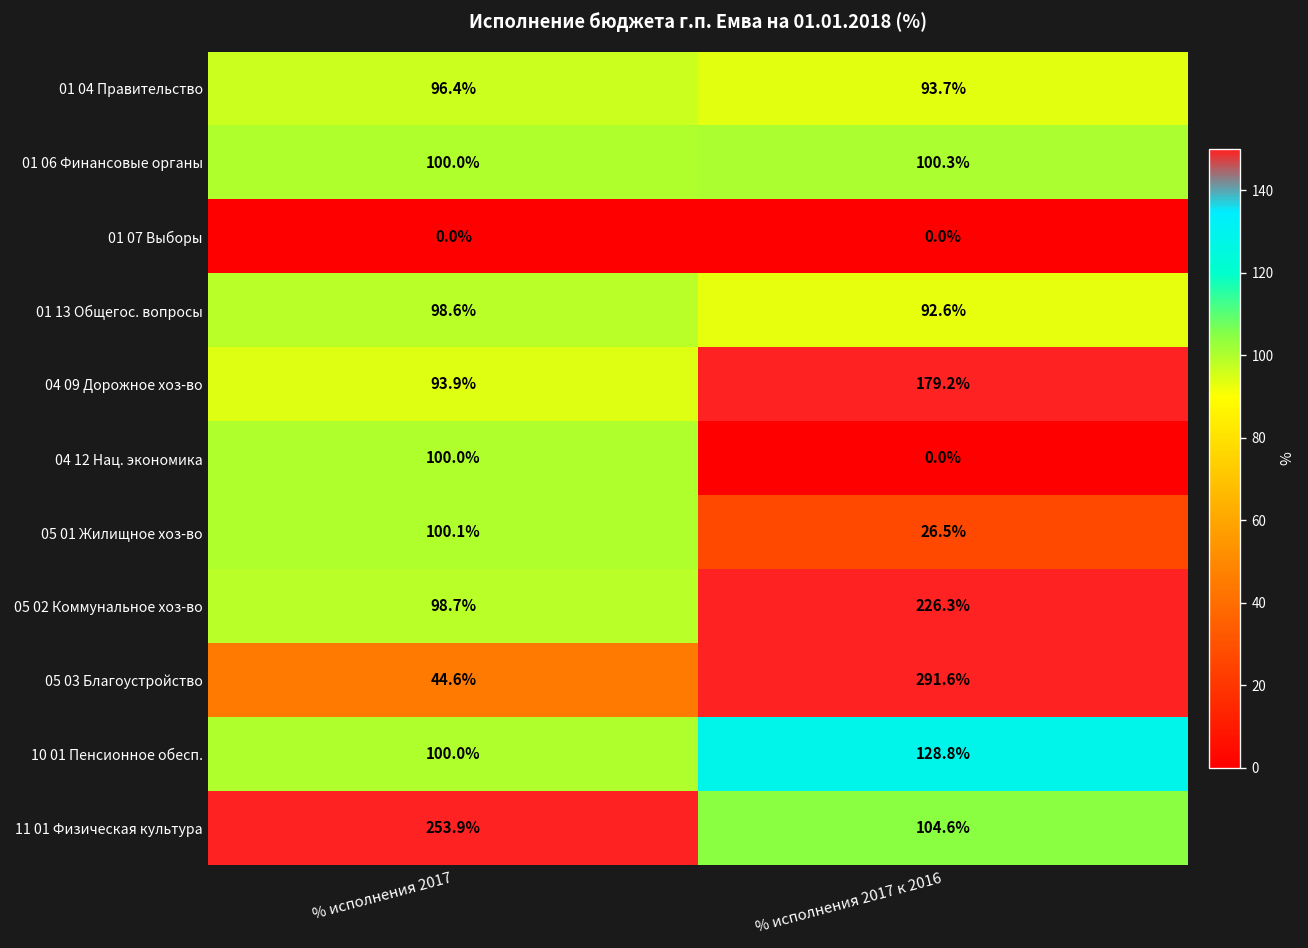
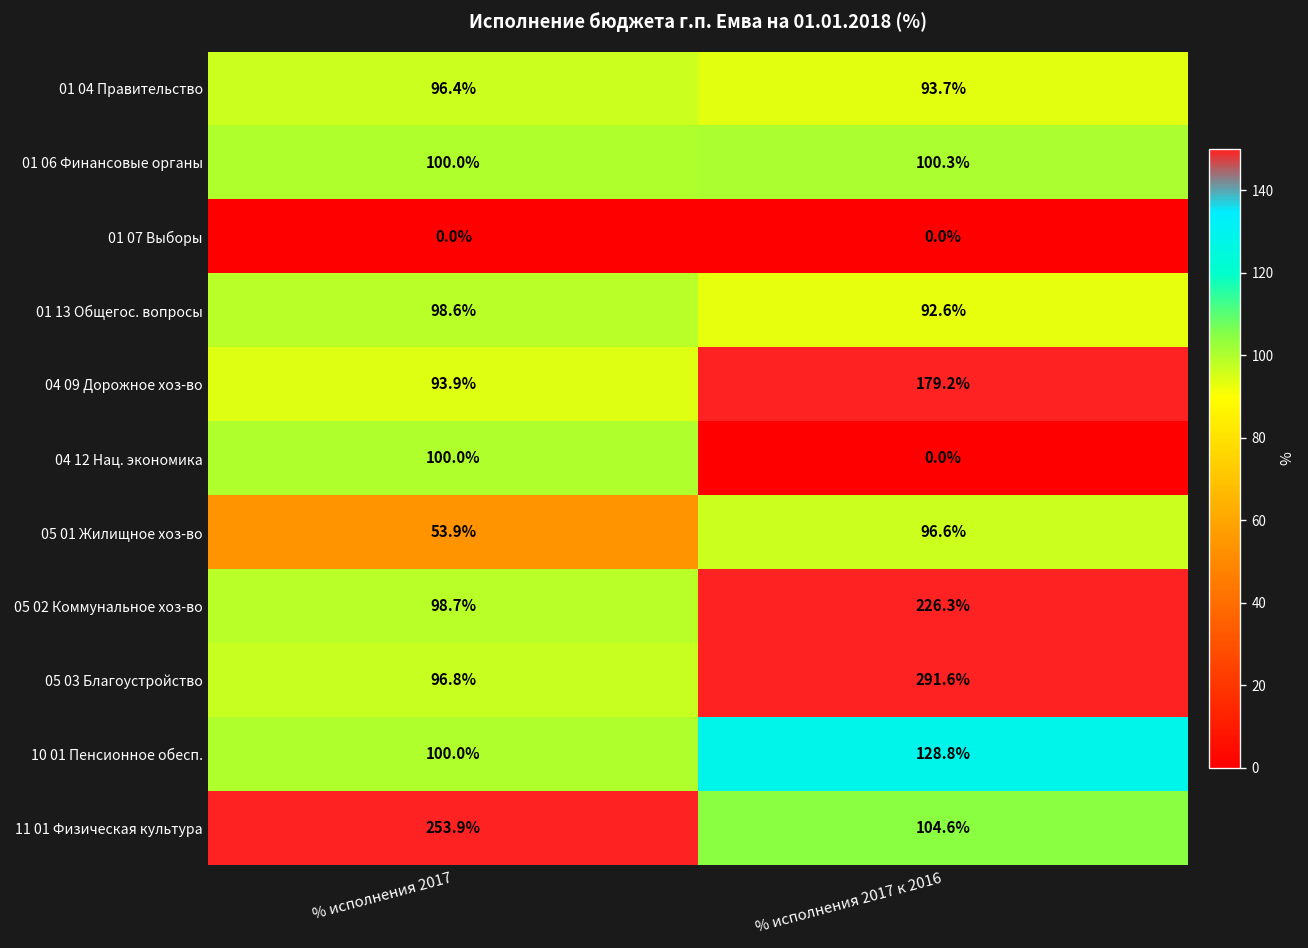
05 01 Жилищное хоз-во, % исполнения 2017: 100.1% -> 53.9%
05 01 Жилищное хоз-во, % исполнения 2017 к 2016: 26.5% -> 96.6%
05 03 Благоустройство, % исполнения 2017: 44.6% -> 96.8%
